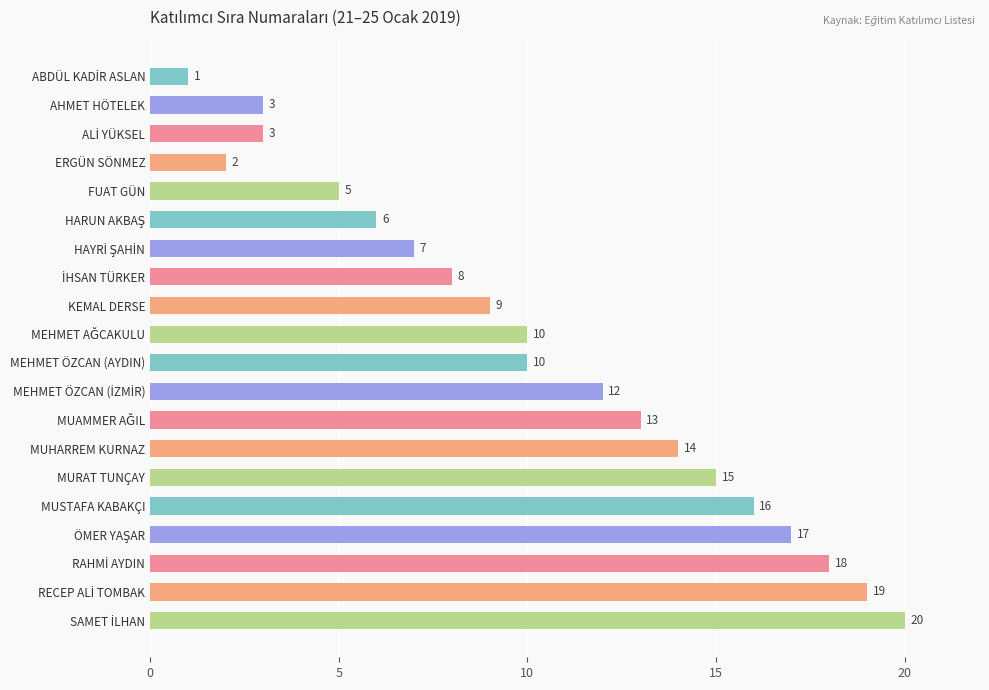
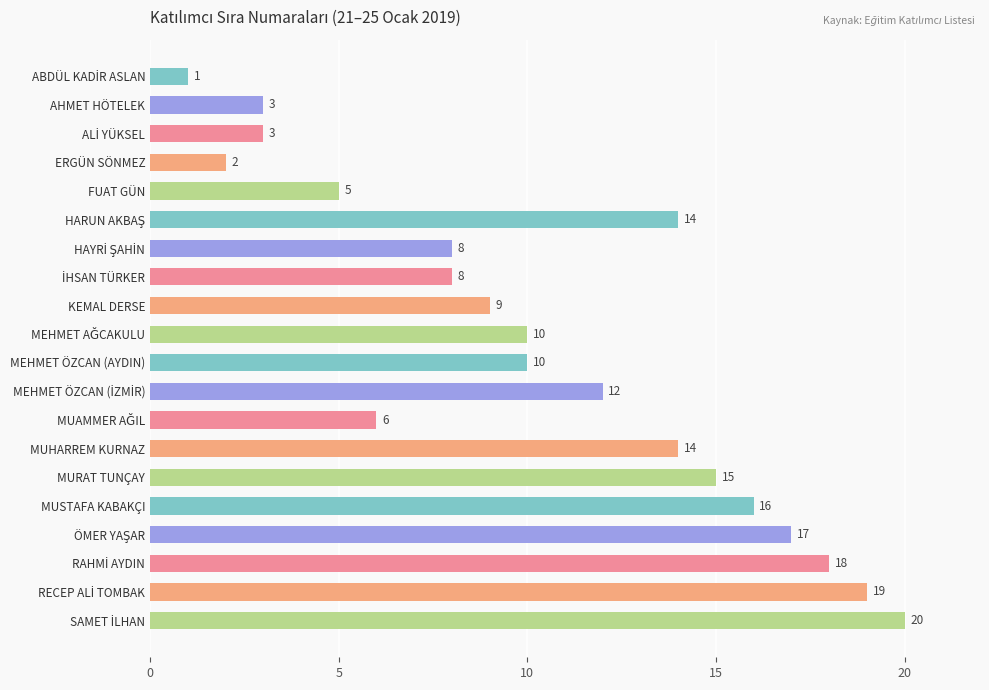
HARUN AKBAŞ: 6 -> 14
HAYRİ ŞAHİN: 7 -> 8
MUAMMER AĞIL: 13 -> 6
